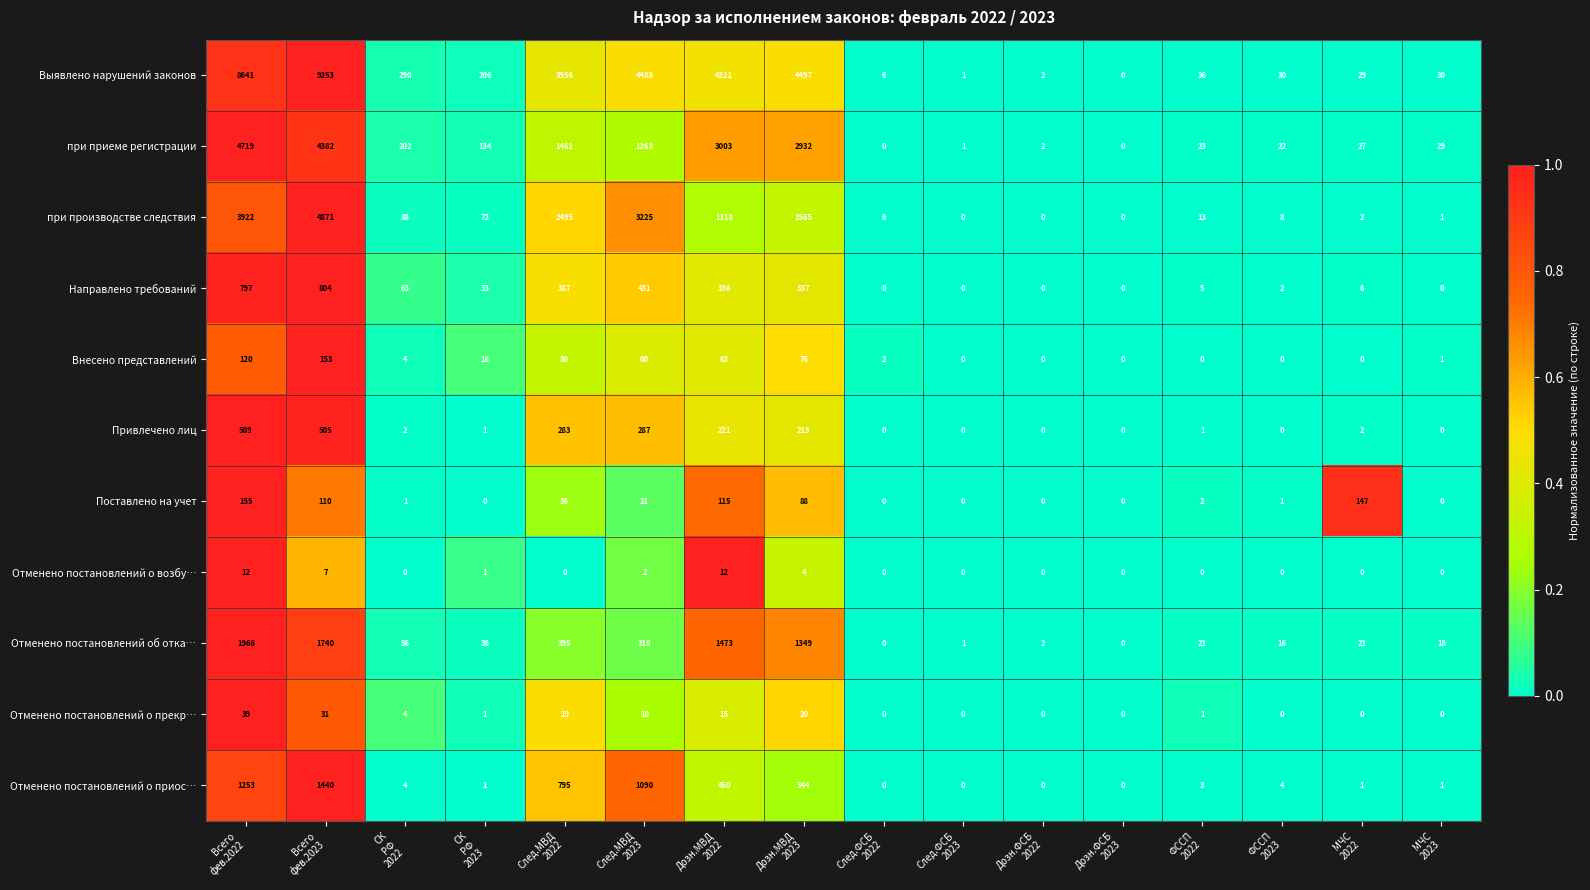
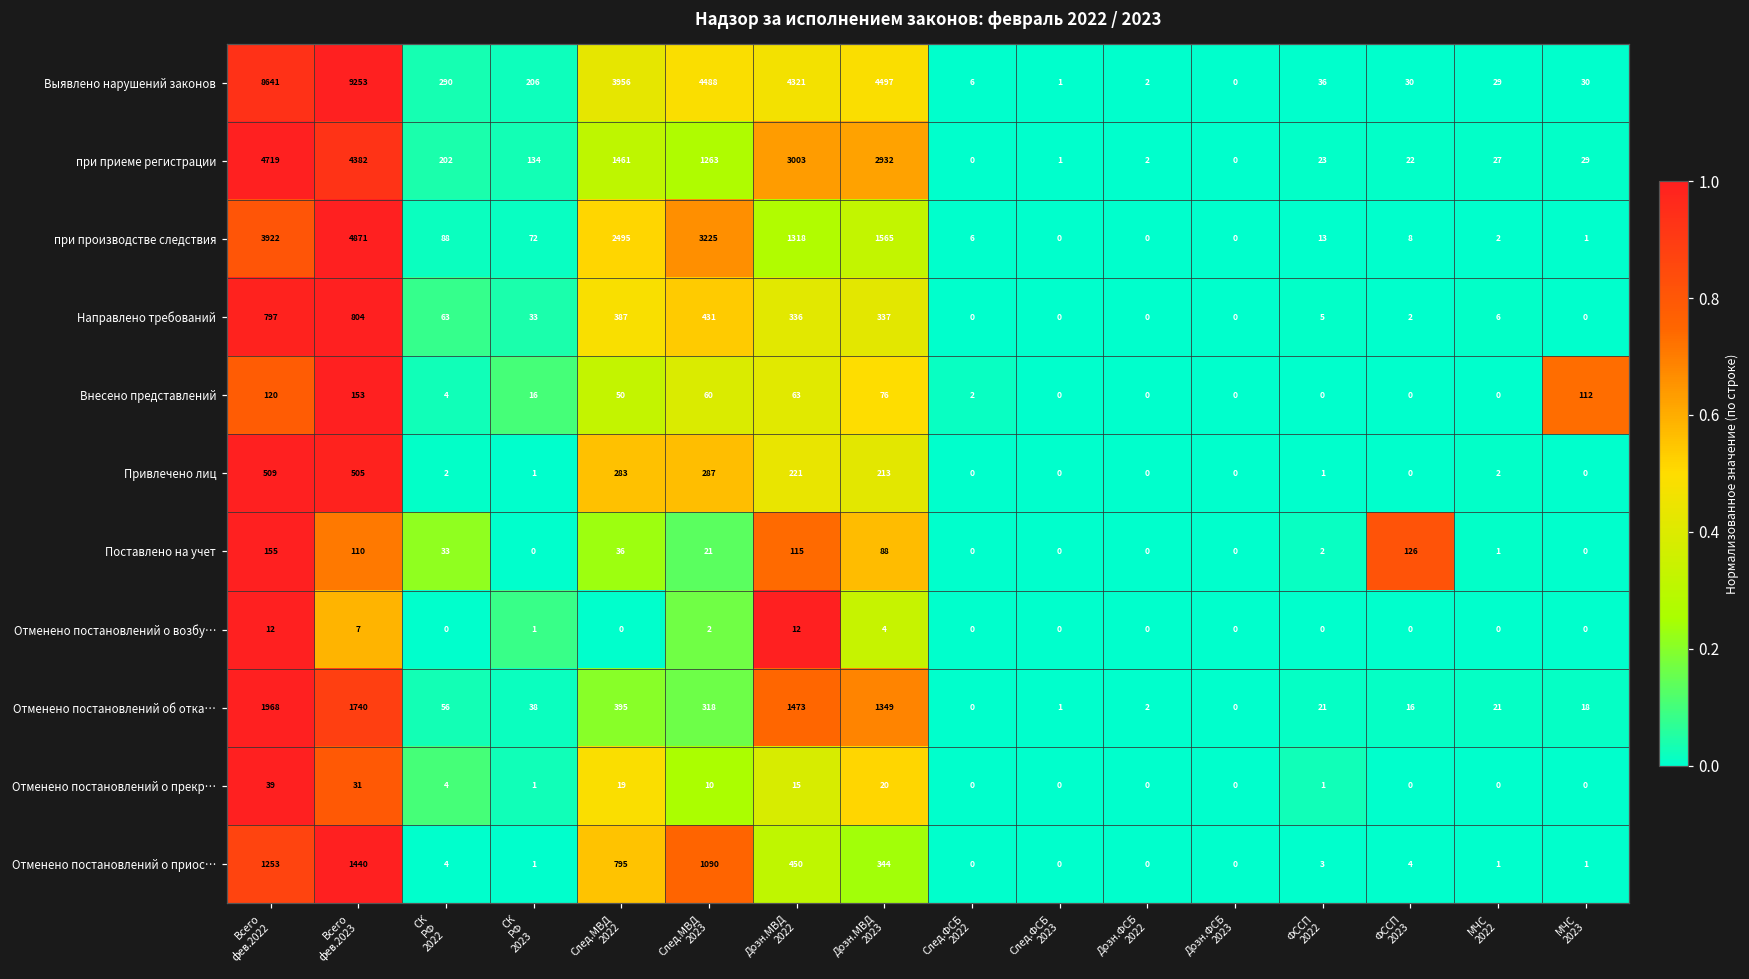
Внесено представлений, МЧС 2023: 1 -> 112
Поставлено на учет, СК РФ 2022: 1 -> 33
Поставлено на учет, ФССП 2023: 1 -> 126
Поставлено на учет, МЧС 2022: 147 -> 1
